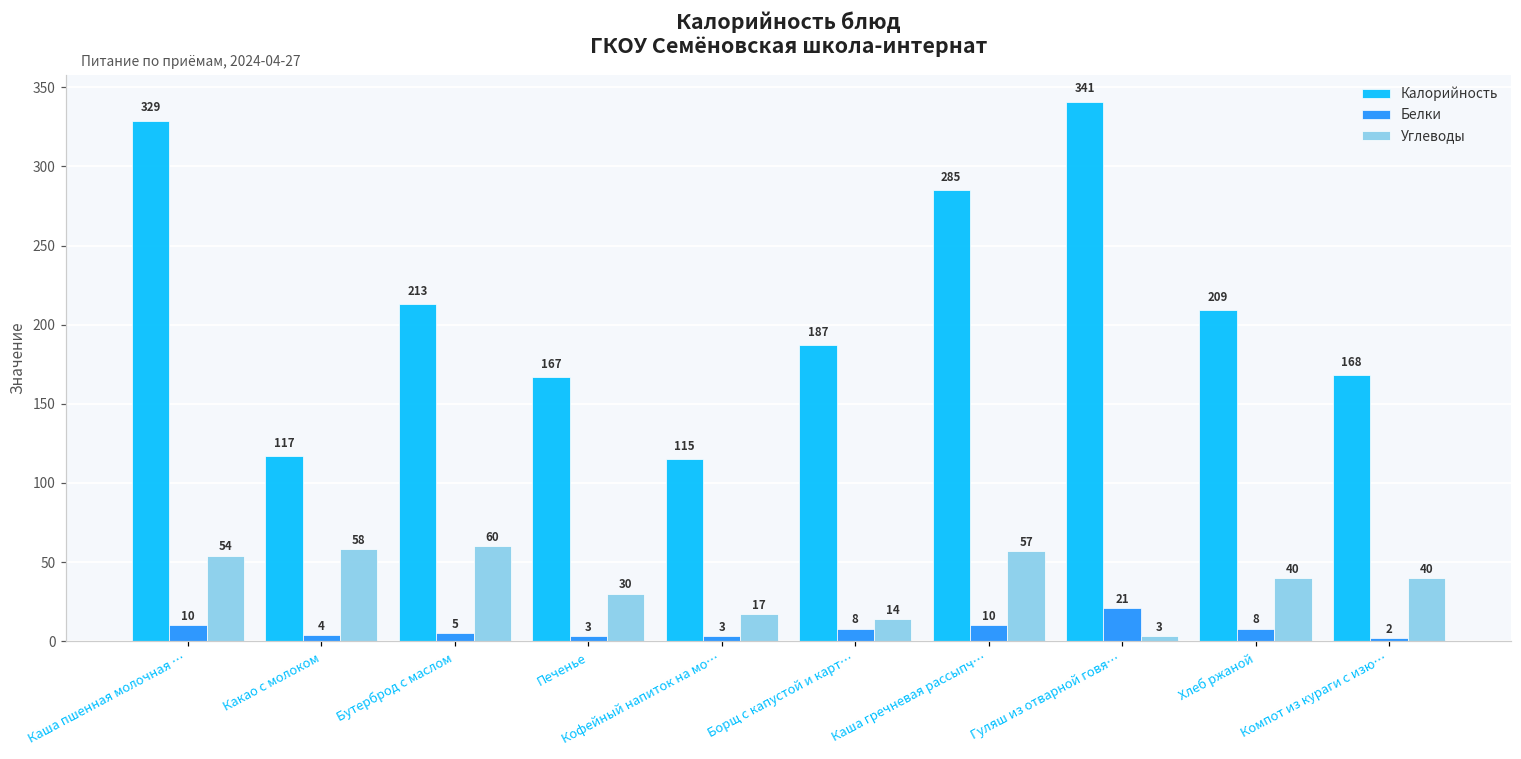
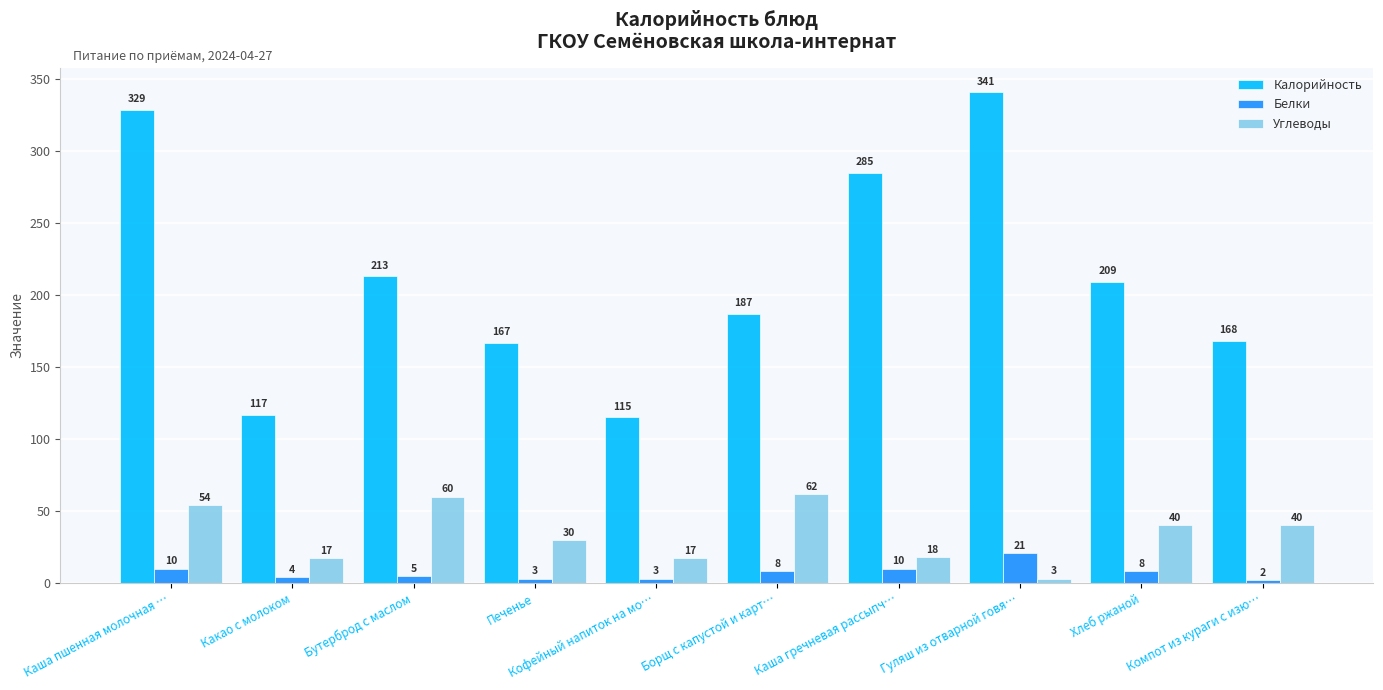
Углеводы, Какао с молоком: 58 -> 17
Углеводы, Борщ с капустой и карт…: 14 -> 62
Углеводы, Каша гречневая рассыпч…: 57 -> 18
